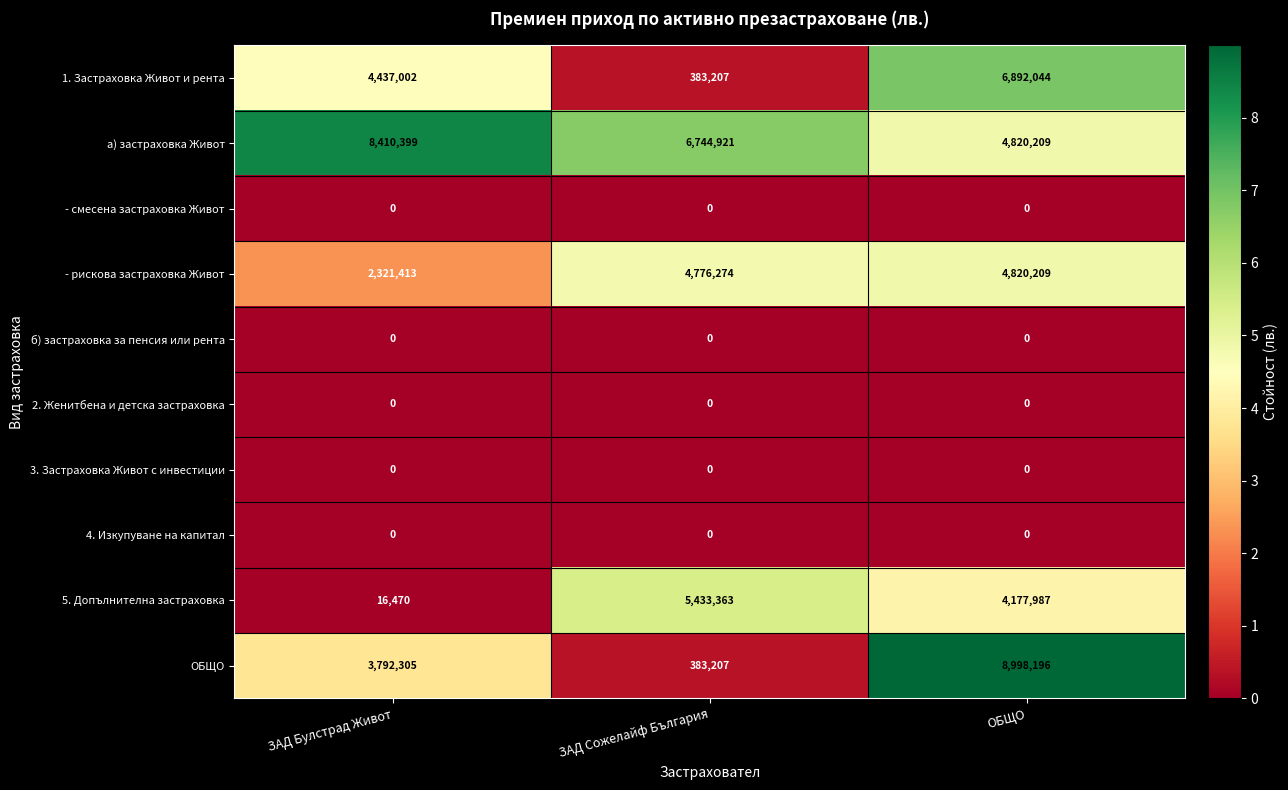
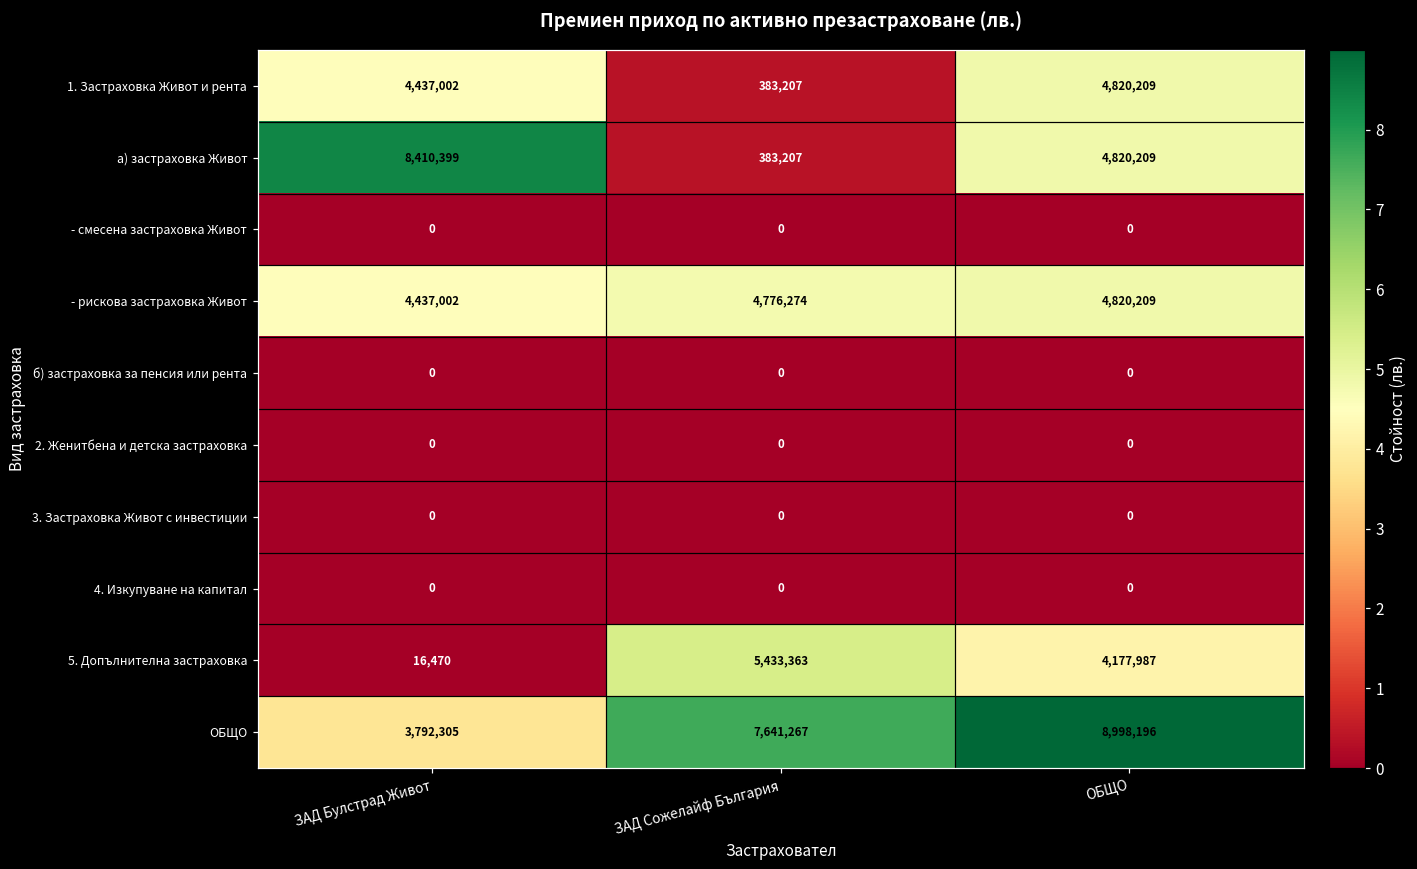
1. Застраховка Живот и рента, ОБЩО: 6,892,044 -> 4,820,209
а) застраховка Живот, ЗАД Сожелайф България: 6,744,921 -> 383,207
- рискова застраховка Живот, ЗАД Булстрад Живот: 2,321,413 -> 4,437,002
ОБЩО, ЗАД Сожелайф България: 383,207 -> 7,641,267
